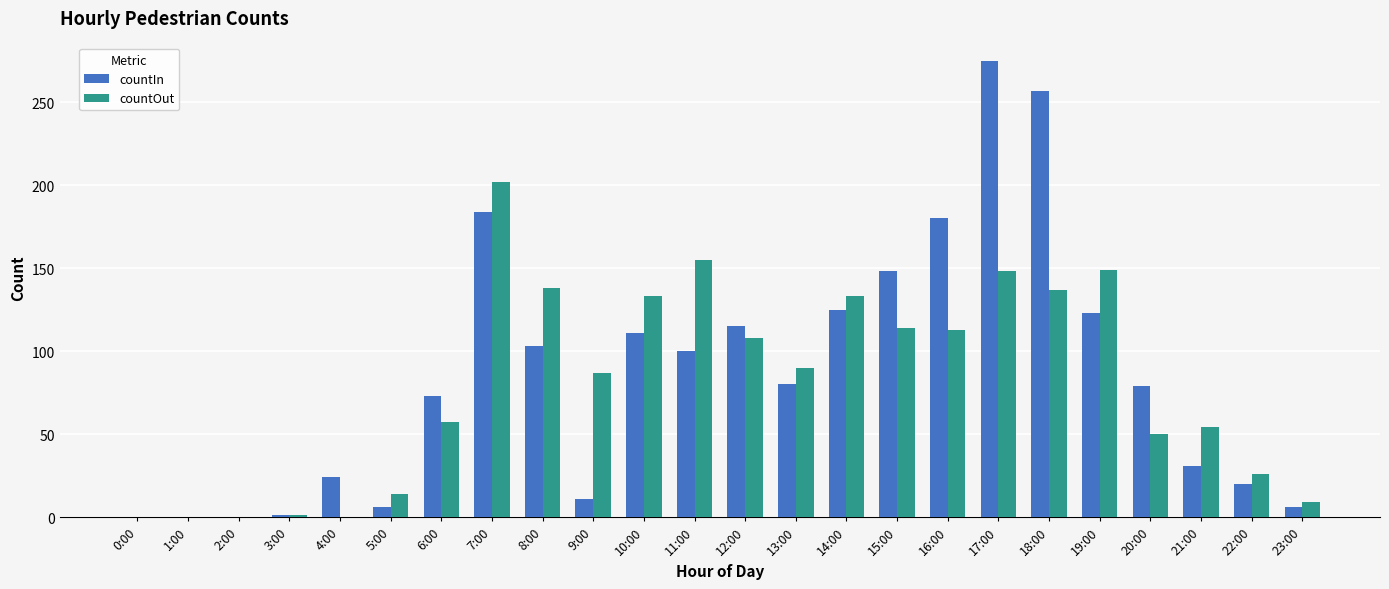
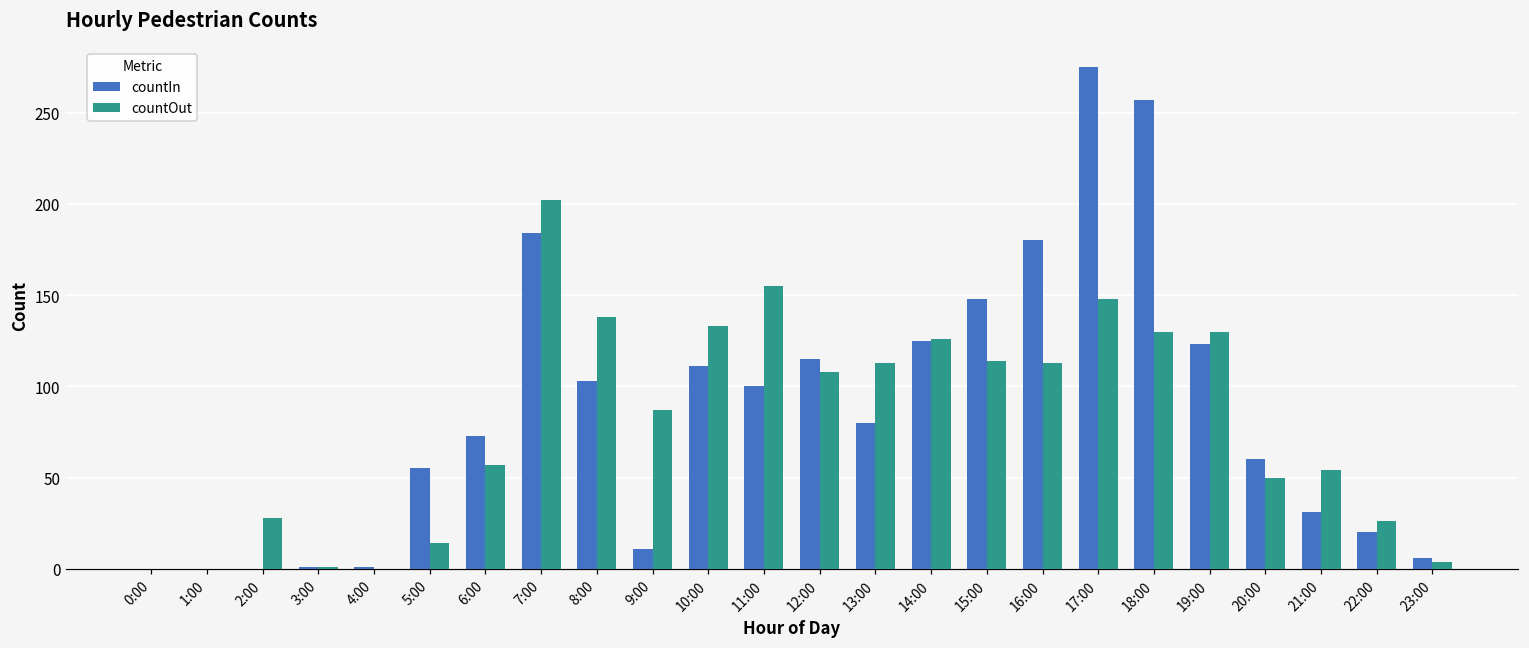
countOut, 2:00: 0 -> 28
countIn, 4:00: 24 -> 1
countIn, 5:00: 6 -> 55
countOut, 13:00: 90 -> 113
countOut, 14:00: 133 -> 126
countOut, 18:00: 137 -> 130
countOut, 19:00: 149 -> 130
countIn, 20:00: 79 -> 60
countOut, 23:00: 9 -> 4
